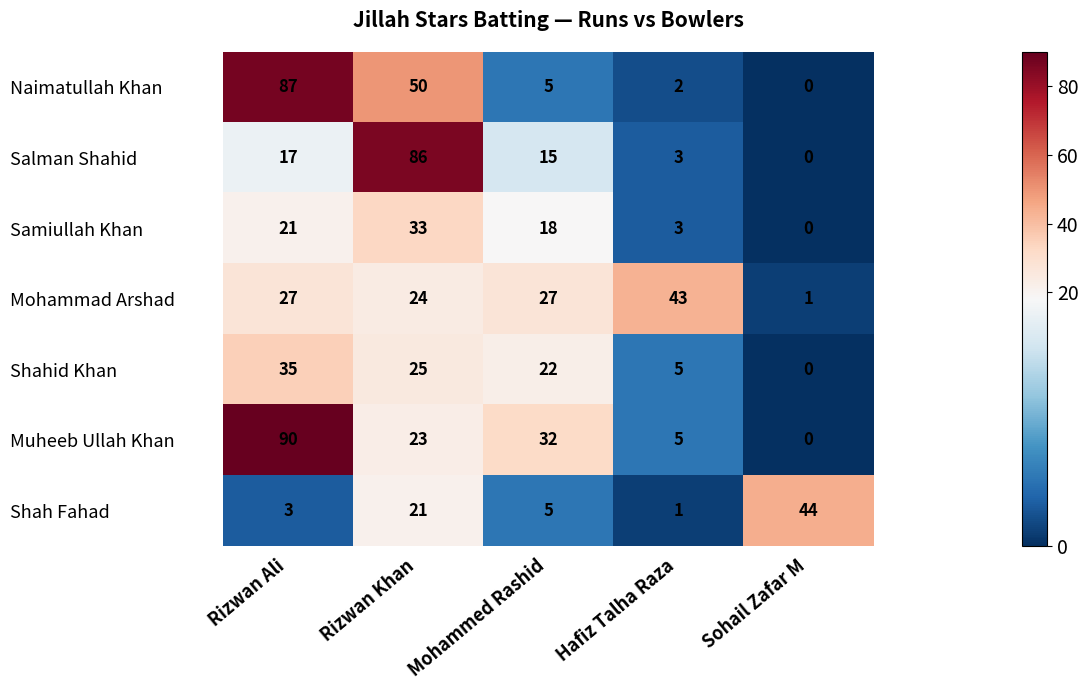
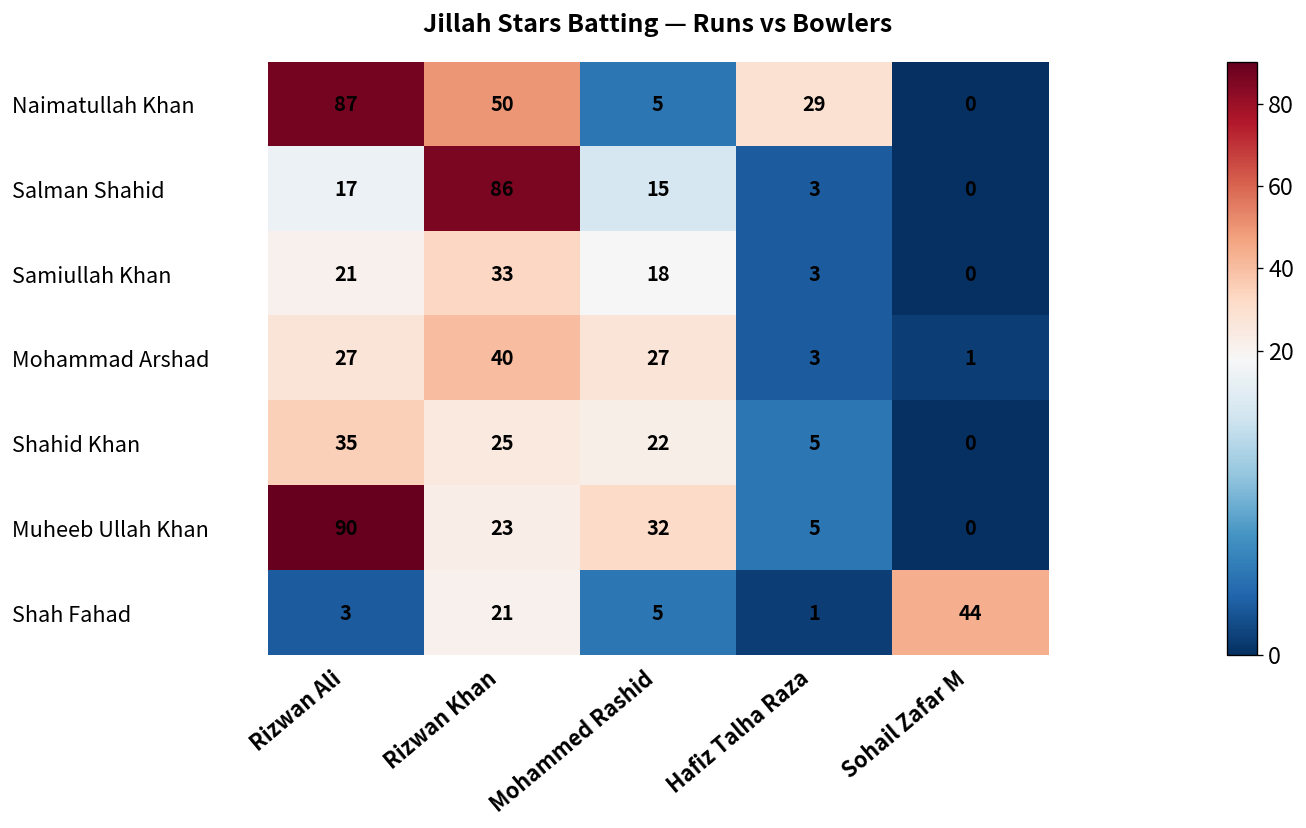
Naimatullah Khan, Hafiz Talha Raza: 2 -> 29
Mohammad Arshad, Rizwan Khan: 24 -> 40
Mohammad Arshad, Hafiz Talha Raza: 43 -> 3
